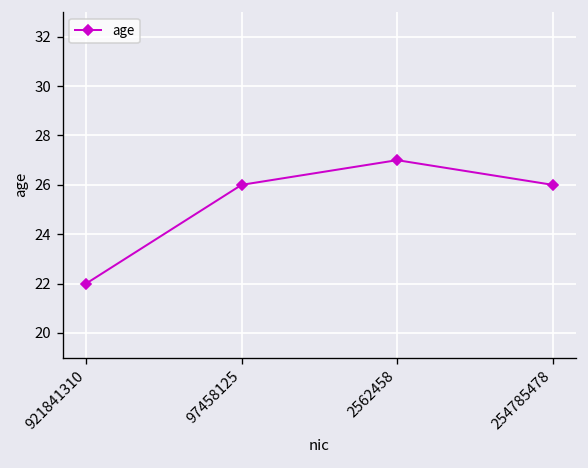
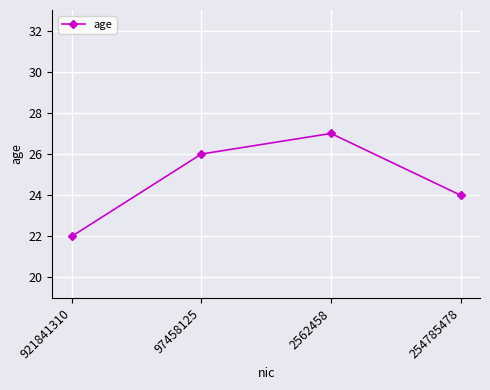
254785478: 26 -> 24
